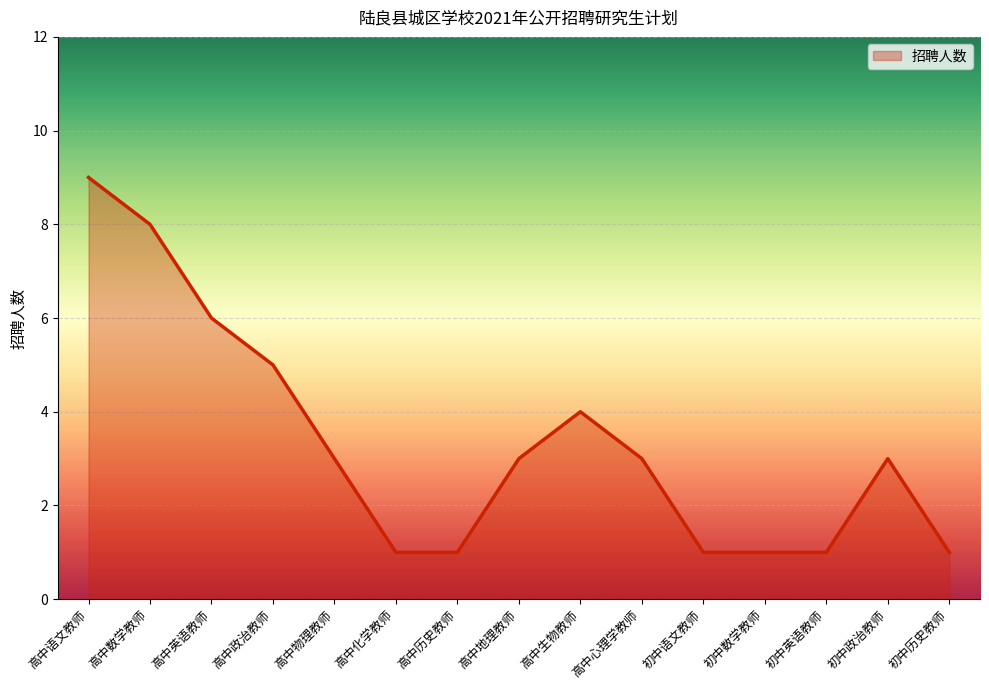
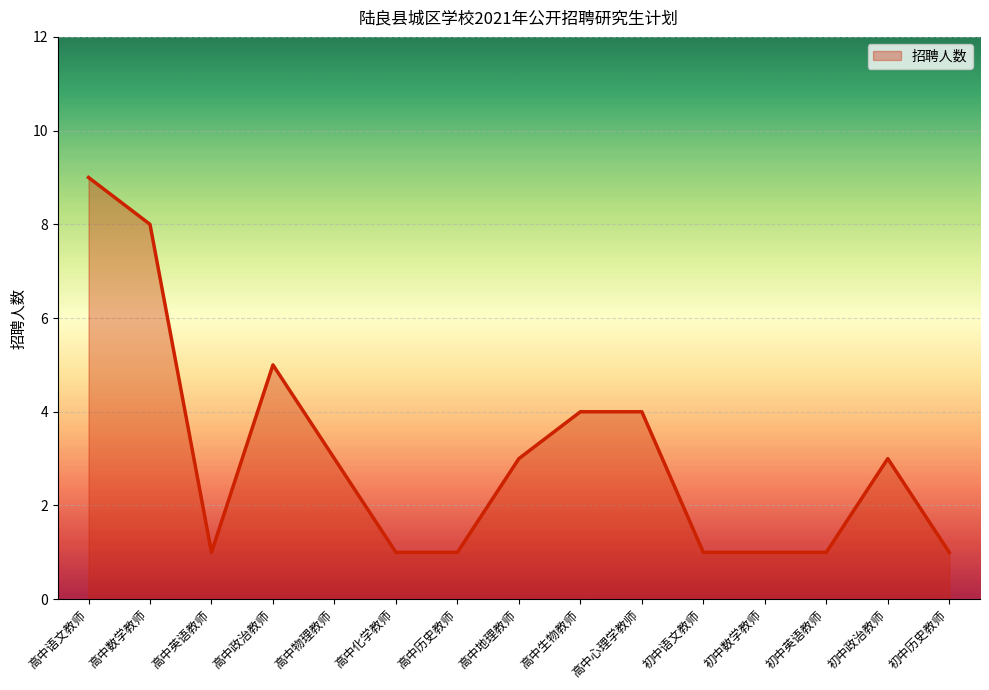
高中英语教师: 6 -> 1
高中心理学教师: 3 -> 4
